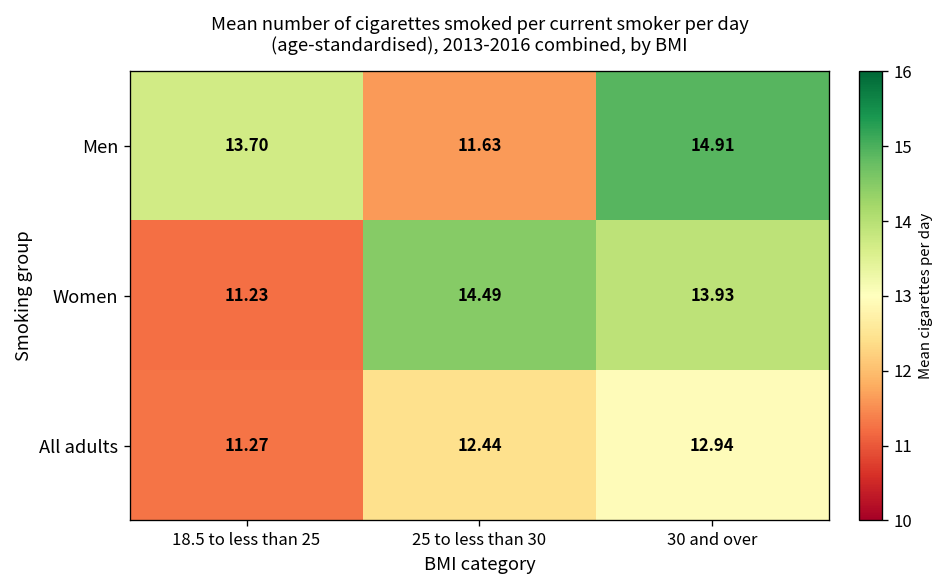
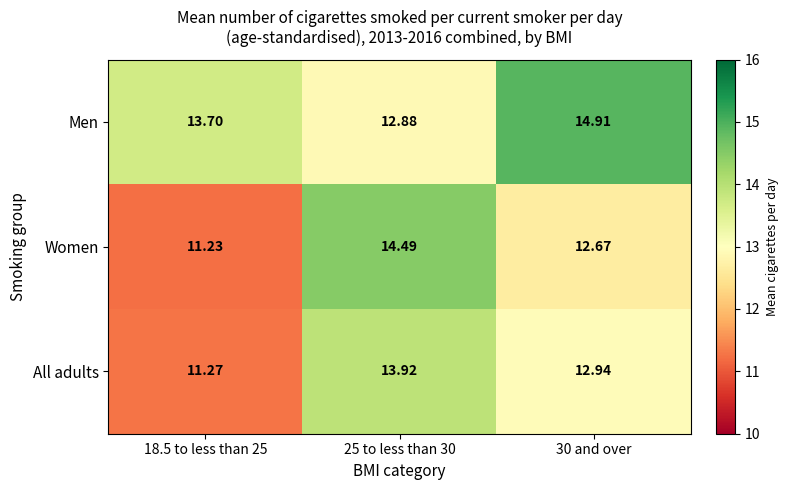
Men, 25 to less than 30: 11.63 -> 12.88
Women, 30 and over: 13.93 -> 12.67
All adults, 25 to less than 30: 12.44 -> 13.92
